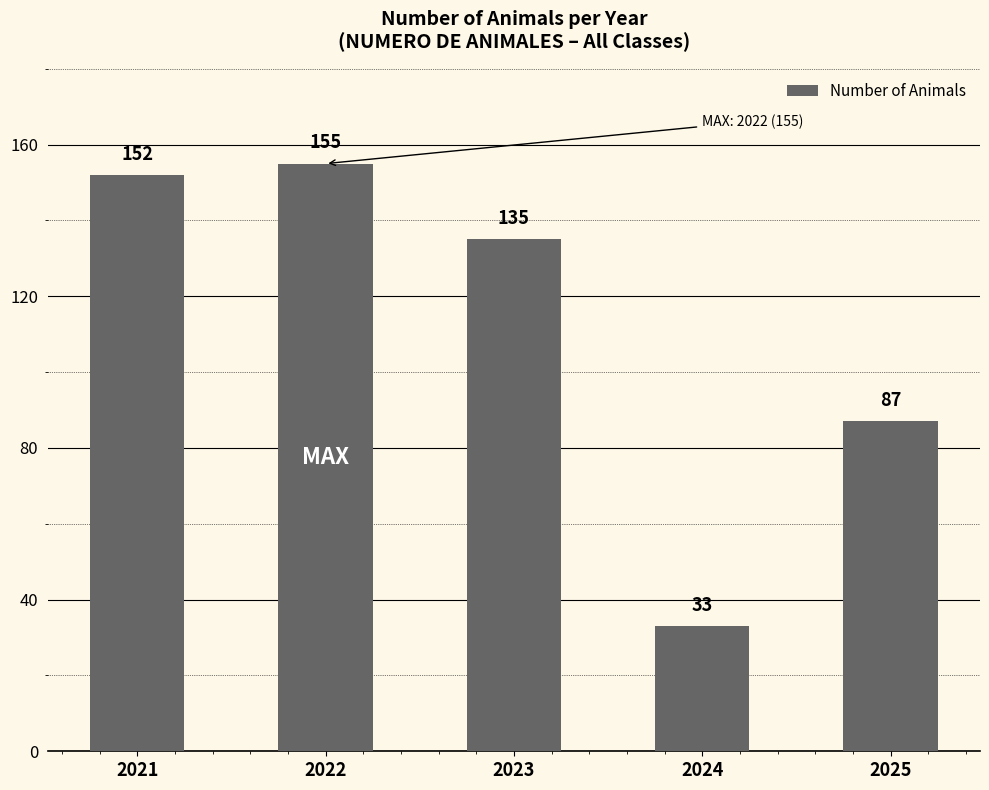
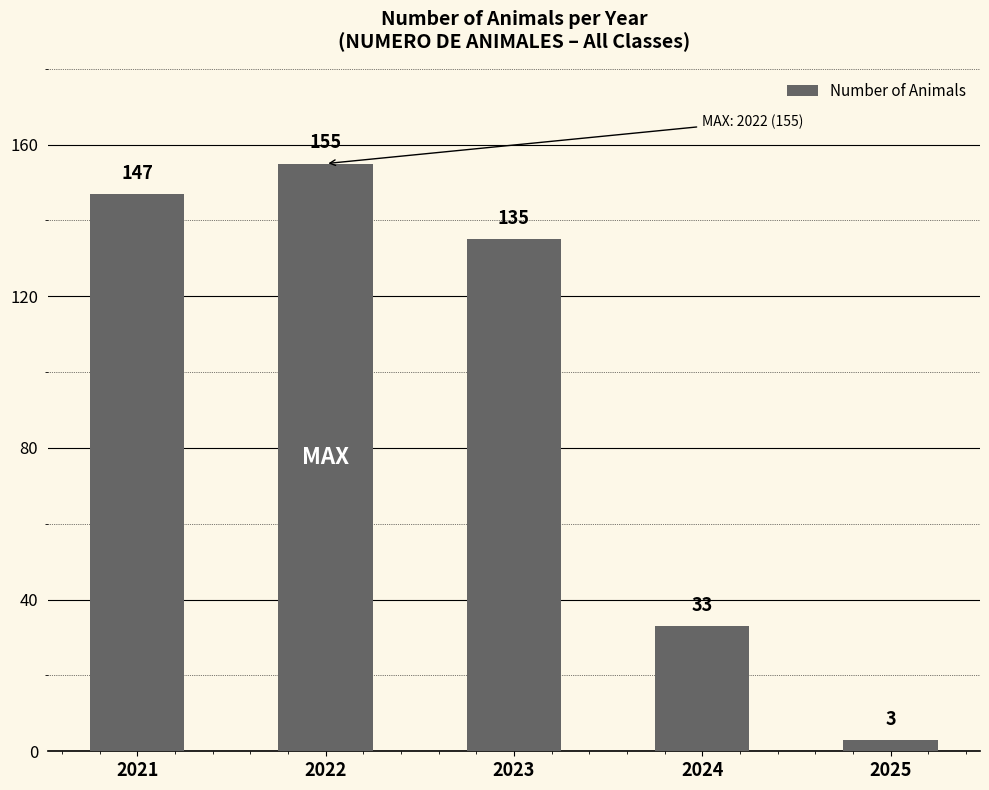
2021: 152 -> 147
2025: 87 -> 3
